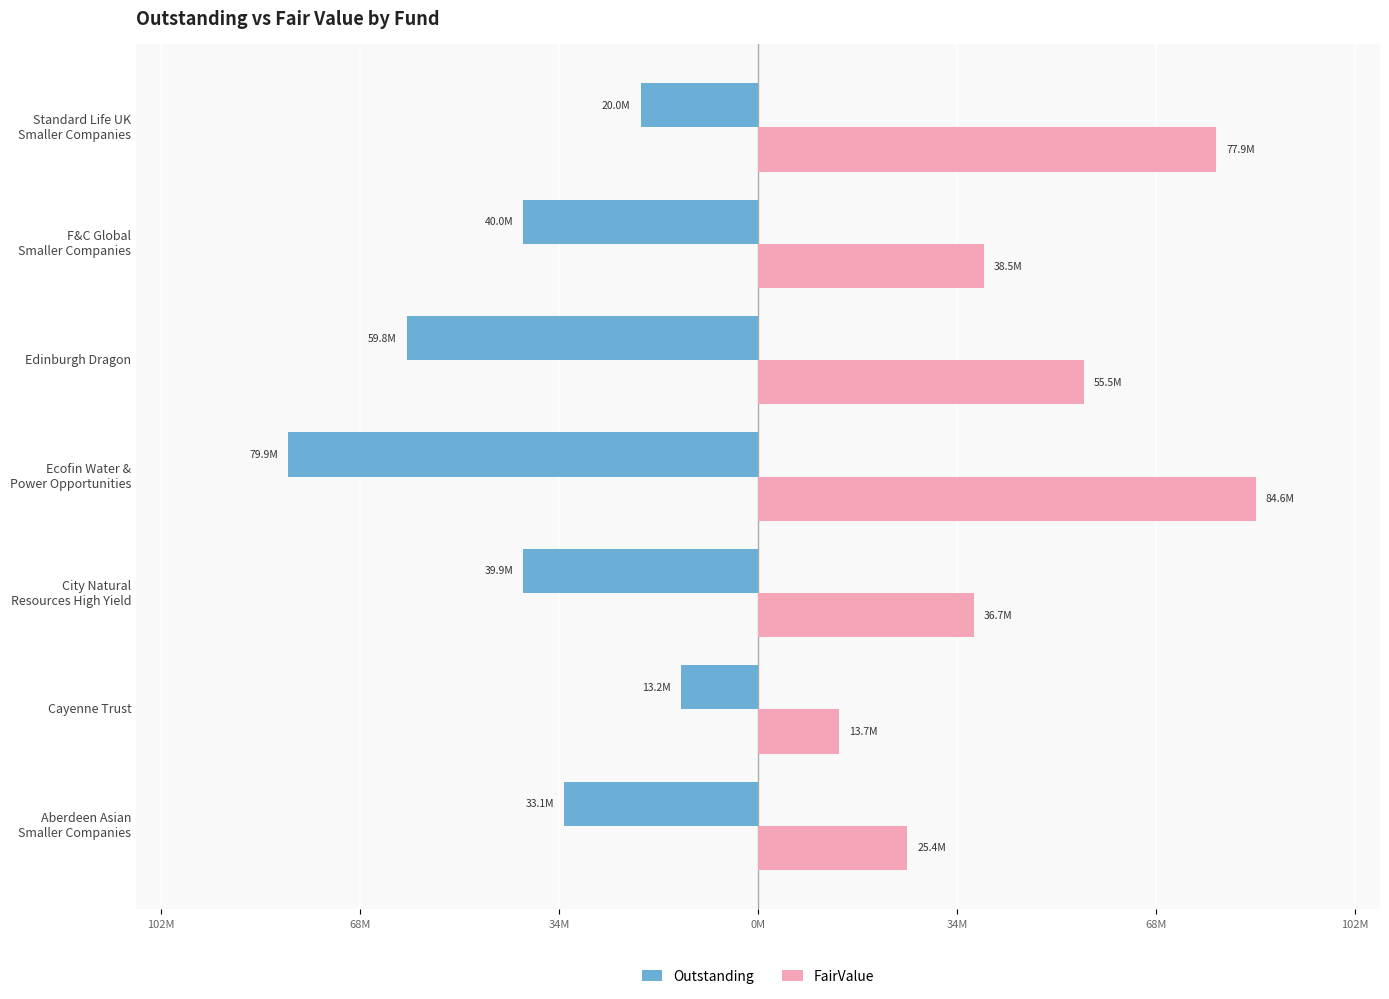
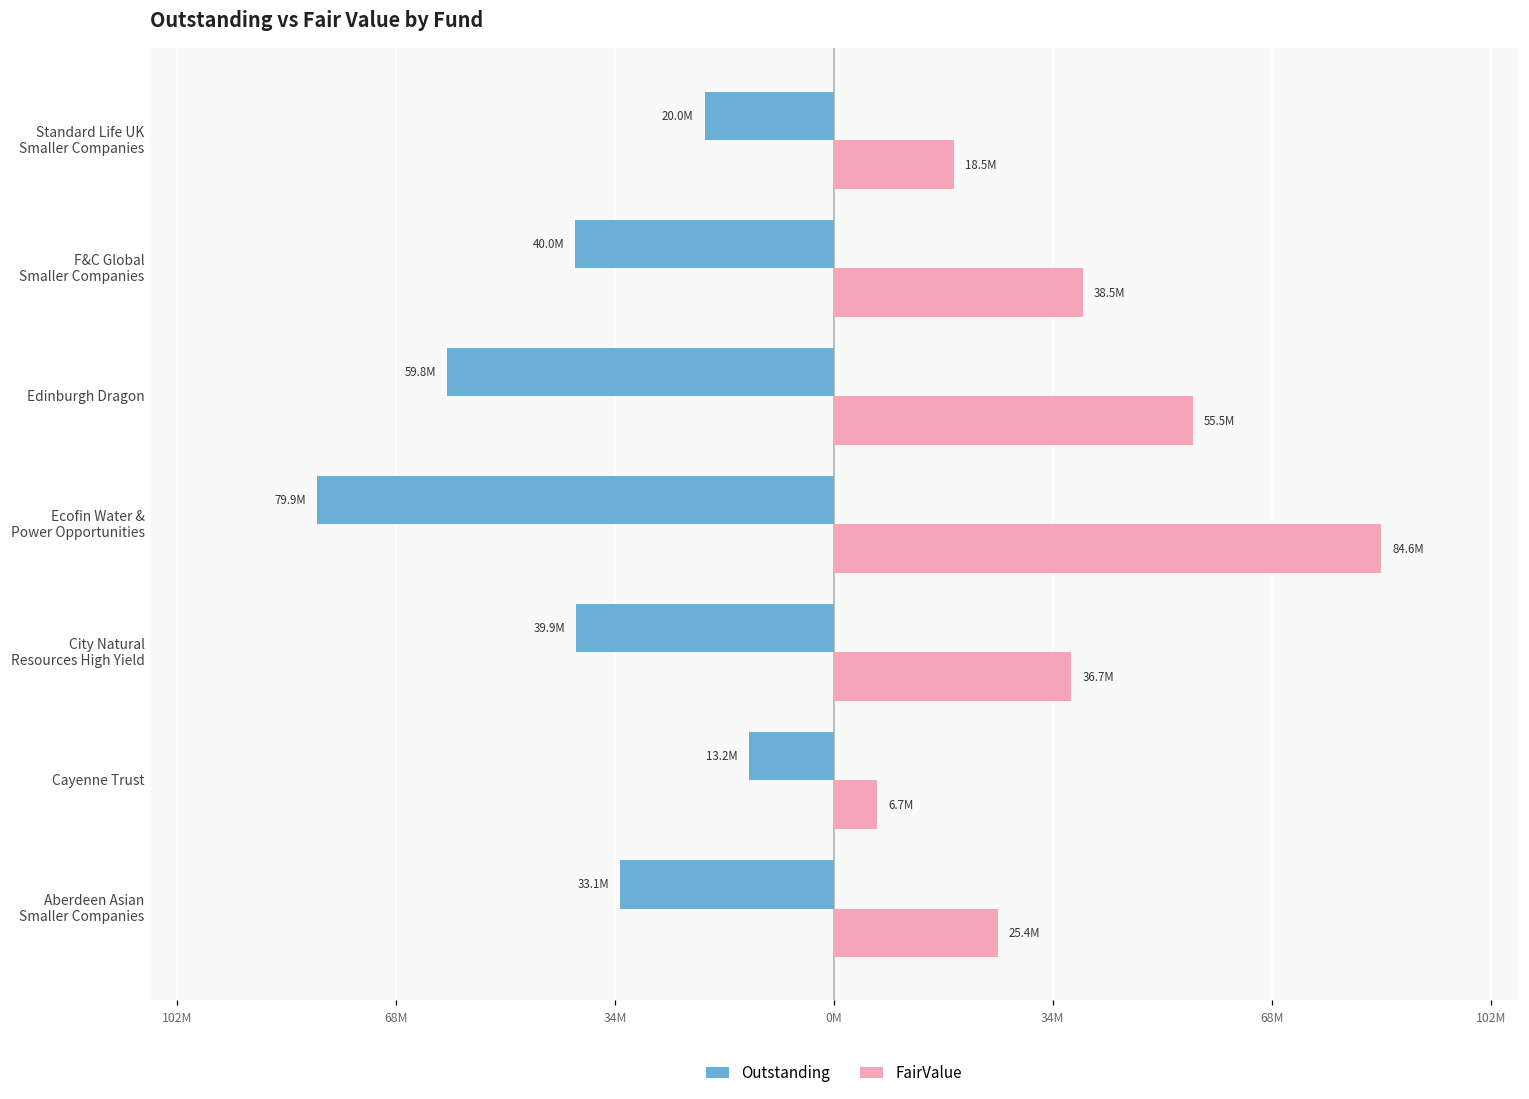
FairValue, Standard Life UK Smaller Companies: 77.9M -> 18.5M
FairValue, Cayenne Trust: 13.7M -> 6.7M
